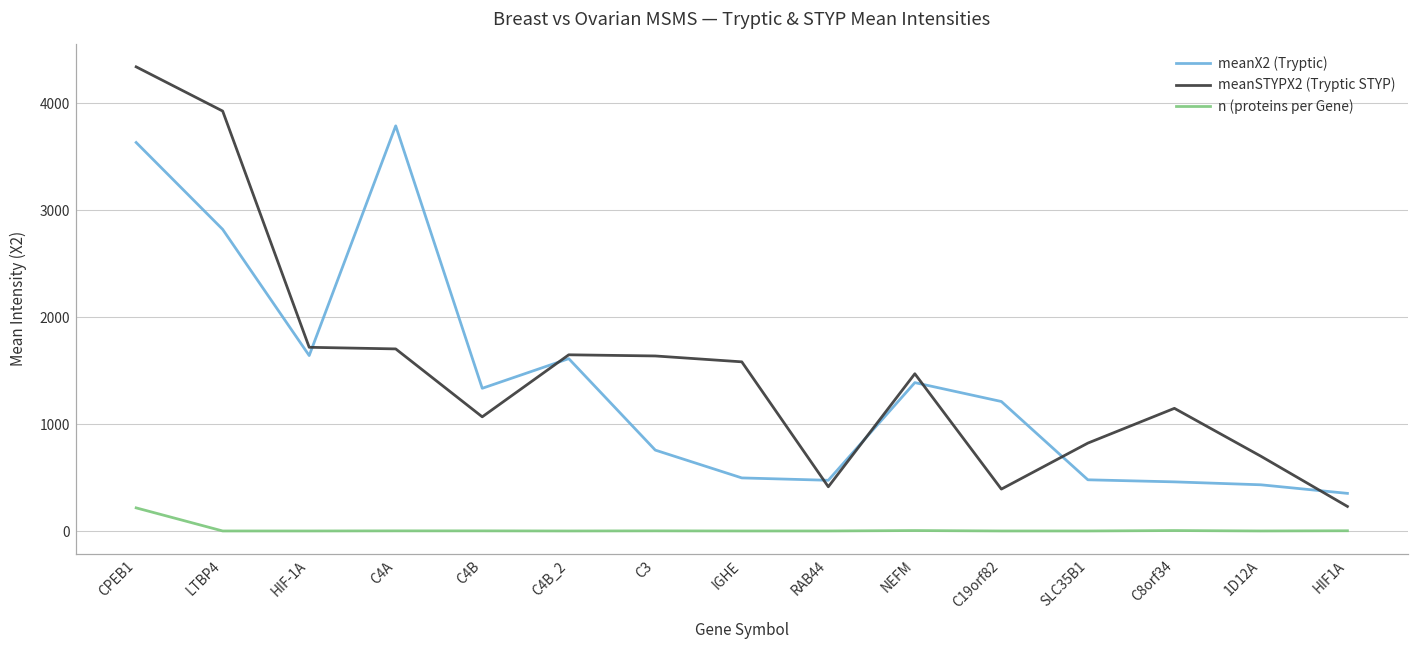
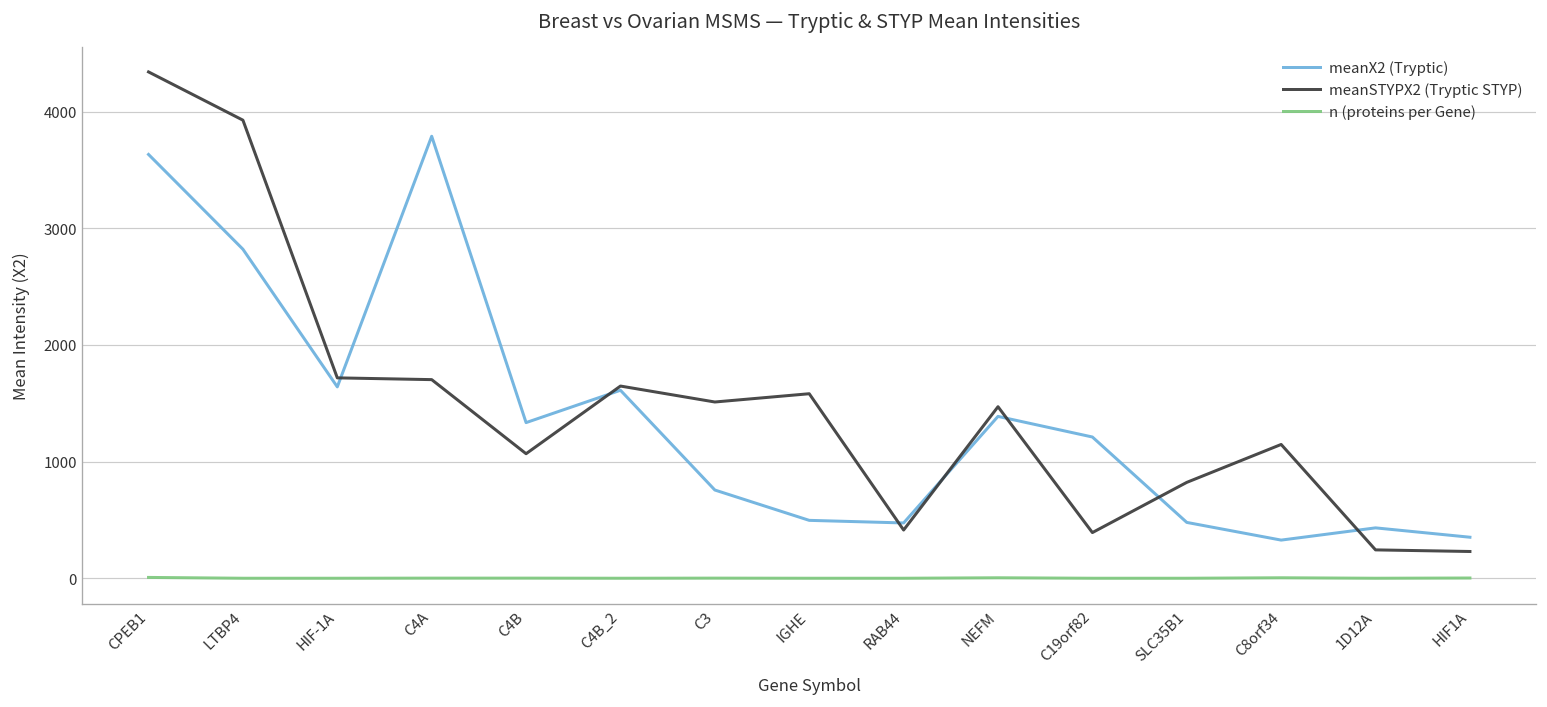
n (proteins per Gene), CPEB1: 200 -> 0
meanSTYPX2 (Tryptic STYP), C3: 1600 -> 1500
meanX2 (Tryptic), C8orf34: 500 -> 300
meanSTYPX2 (Tryptic STYP), 1D12A: 700 -> 200
